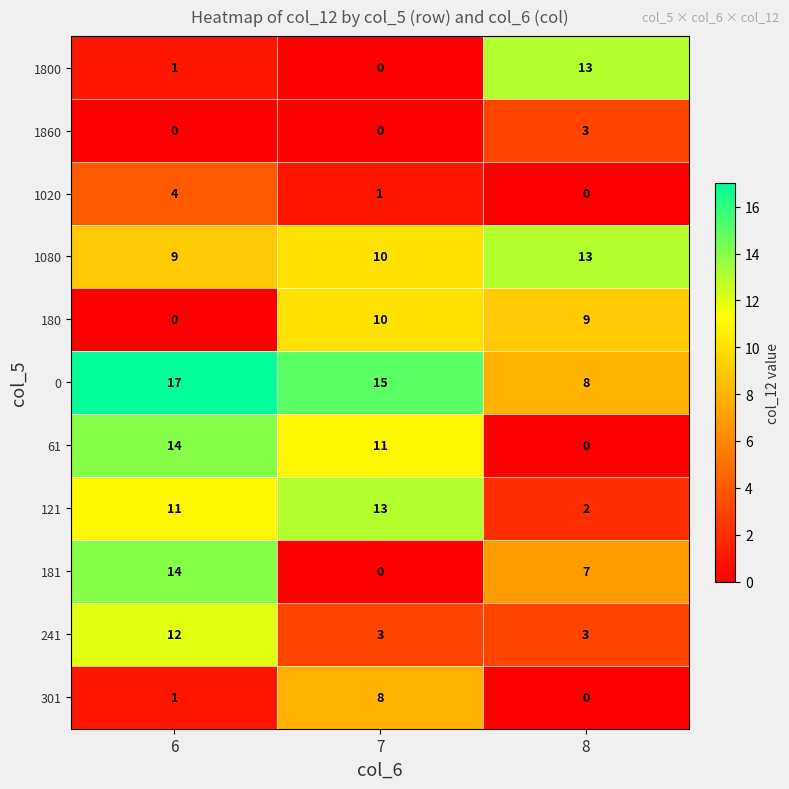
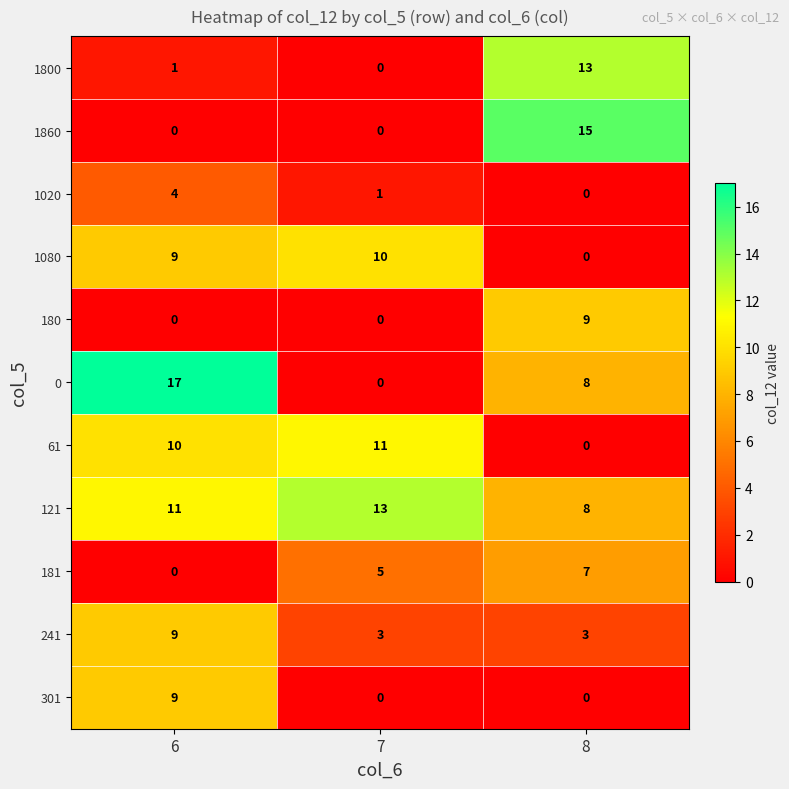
1860, 8: 3 -> 15
1080, 8: 13 -> 0
180, 7: 10 -> 0
0, 7: 15 -> 0
61, 6: 14 -> 10
121, 8: 2 -> 8
181, 6: 14 -> 0
181, 7: 0 -> 5
241, 6: 12 -> 9
301, 6: 1 -> 9
301, 7: 8 -> 0
